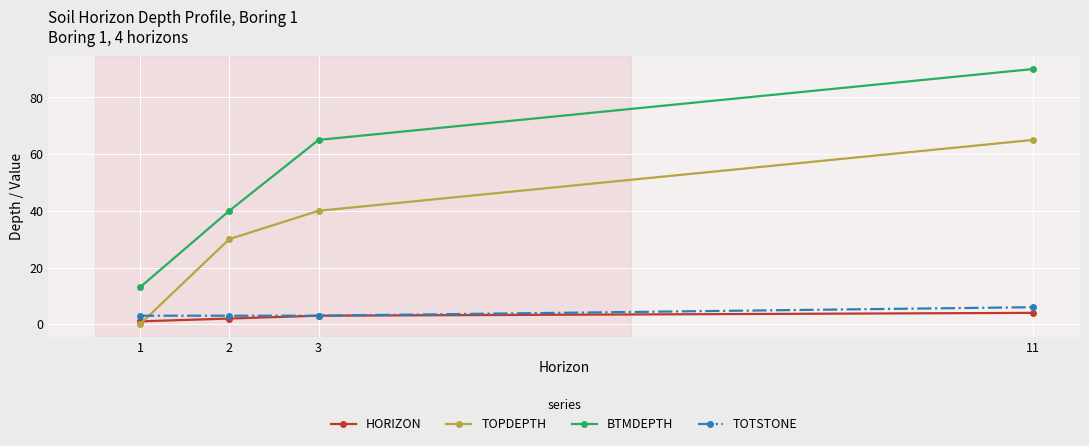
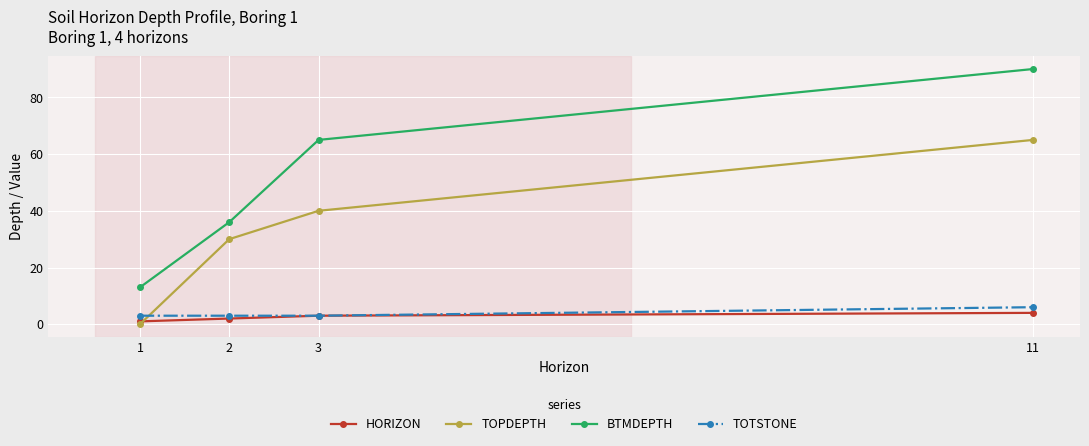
BTMDEPTH, 2: 40 -> 36
